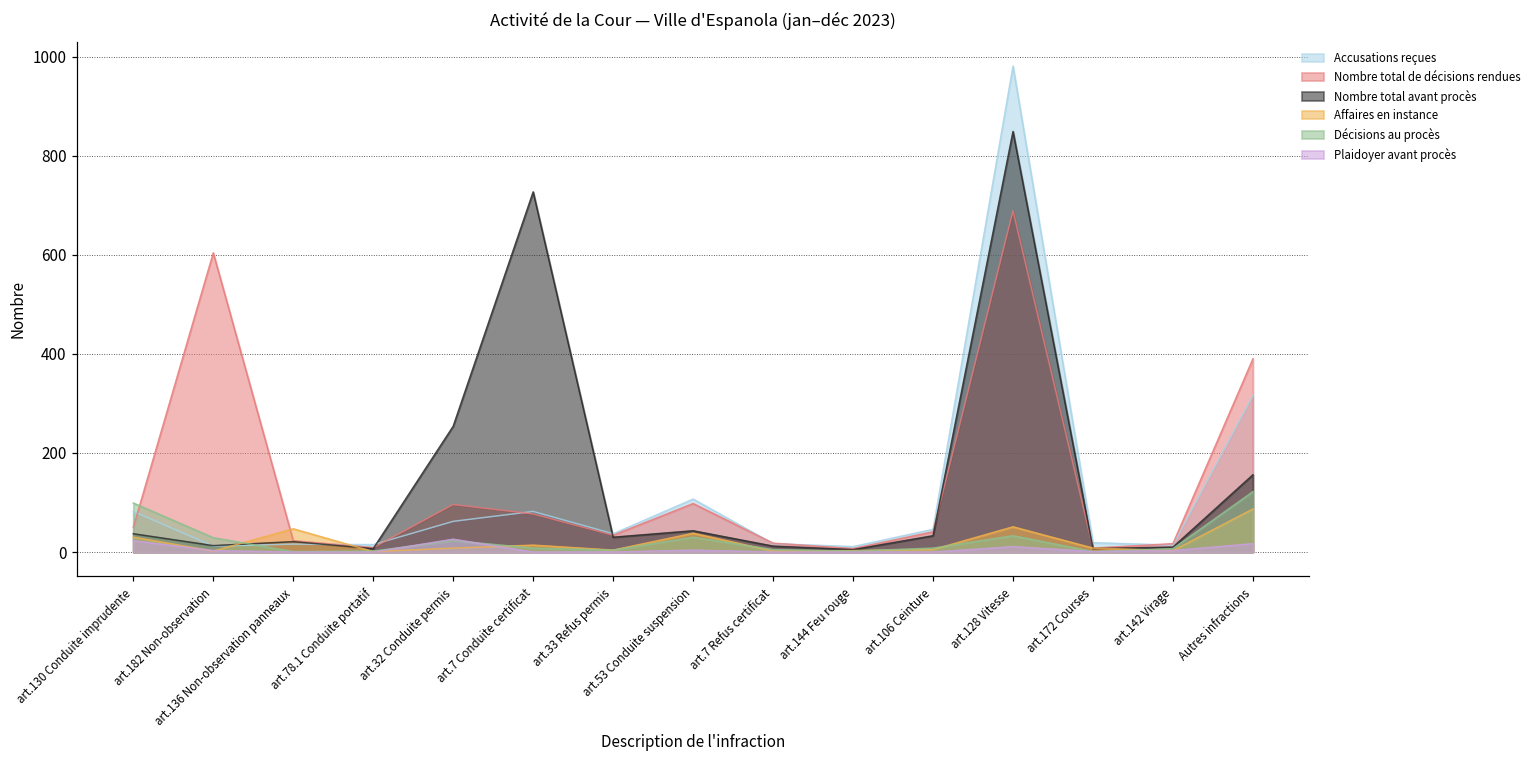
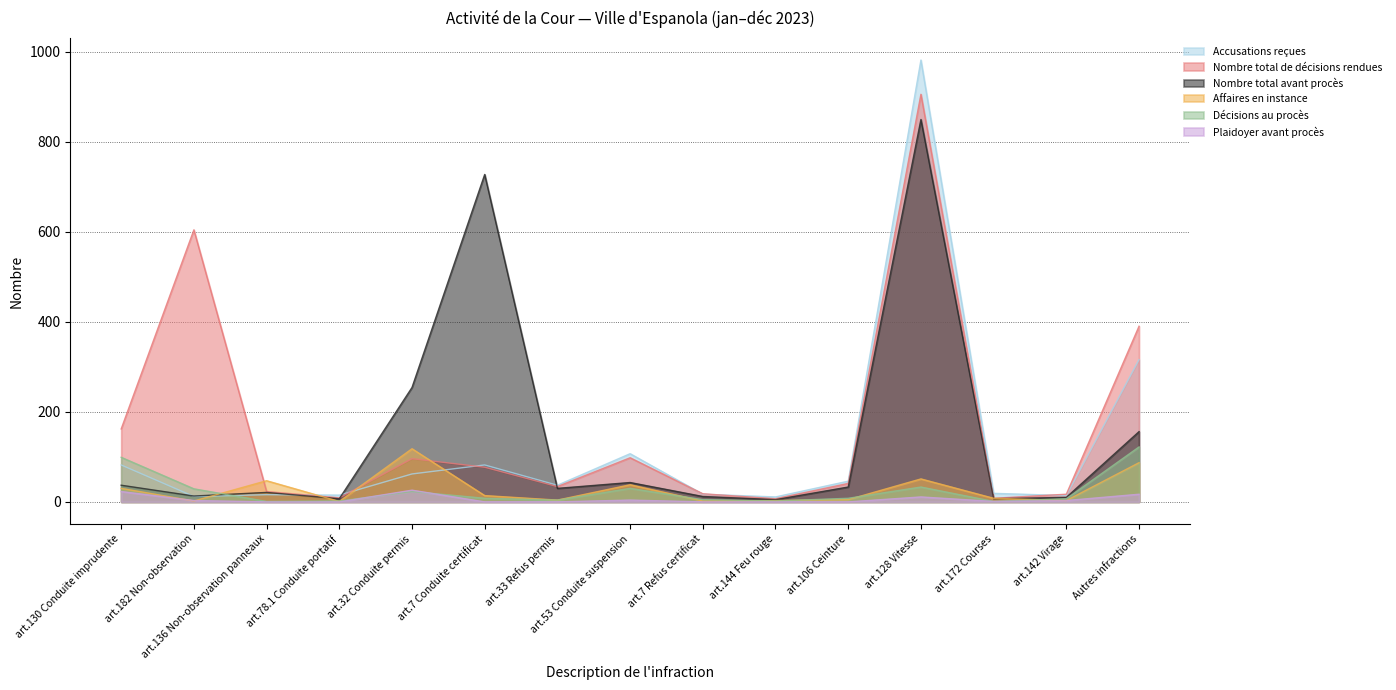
Nombre total de décisions rendues, art.130 Conduite imprudente: 50 -> 160
Affaires en instance, art.32 Conduite permis: 10 -> 120
Nombre total de décisions rendues, art.128 Vitesse: 690 -> 910
